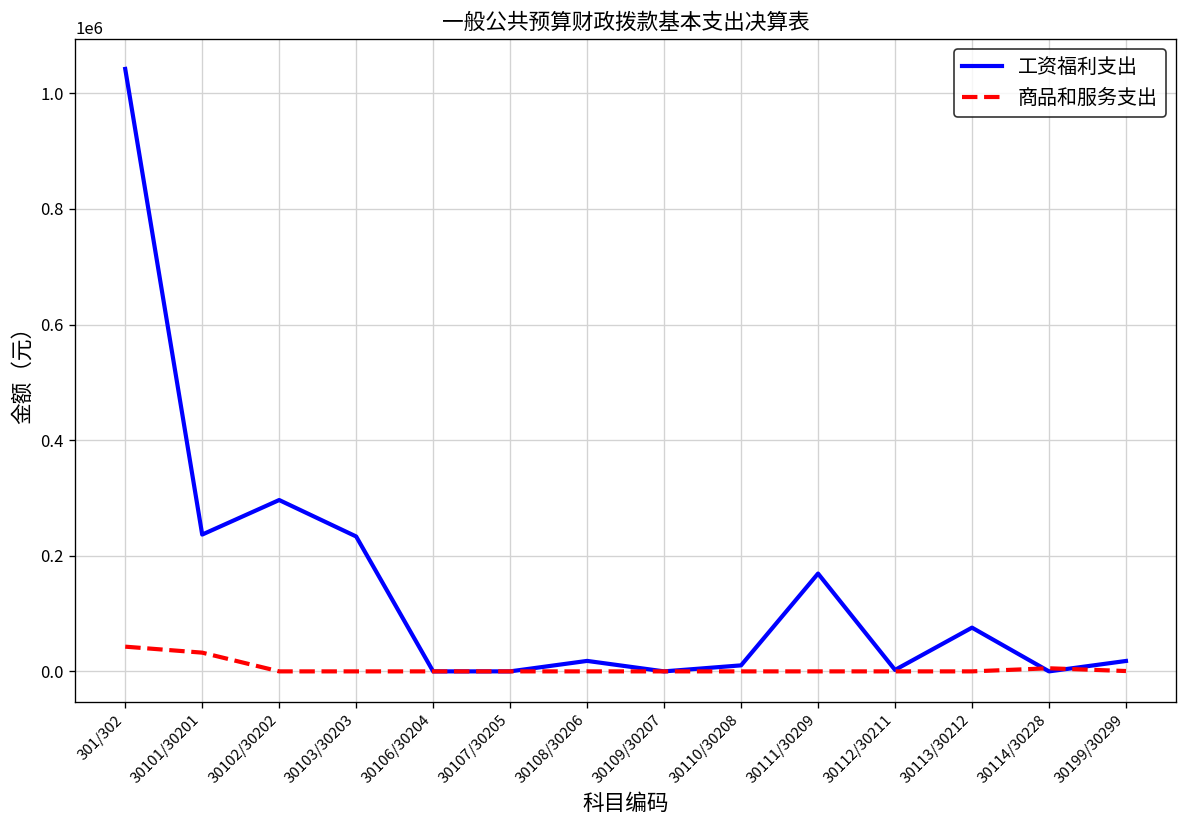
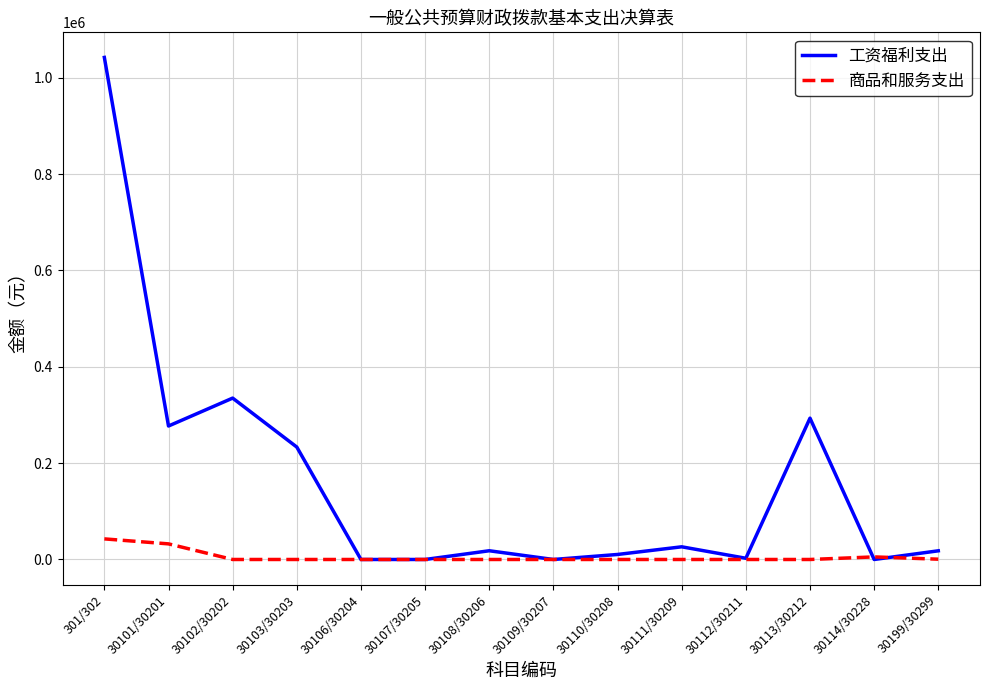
工资福利支出, 30101/30201: 240000 -> 280000
工资福利支出, 30102/30202: 300000 -> 340000
工资福利支出, 30111/30209: 170000 -> 30000
工资福利支出, 30113/30212: 80000 -> 290000
